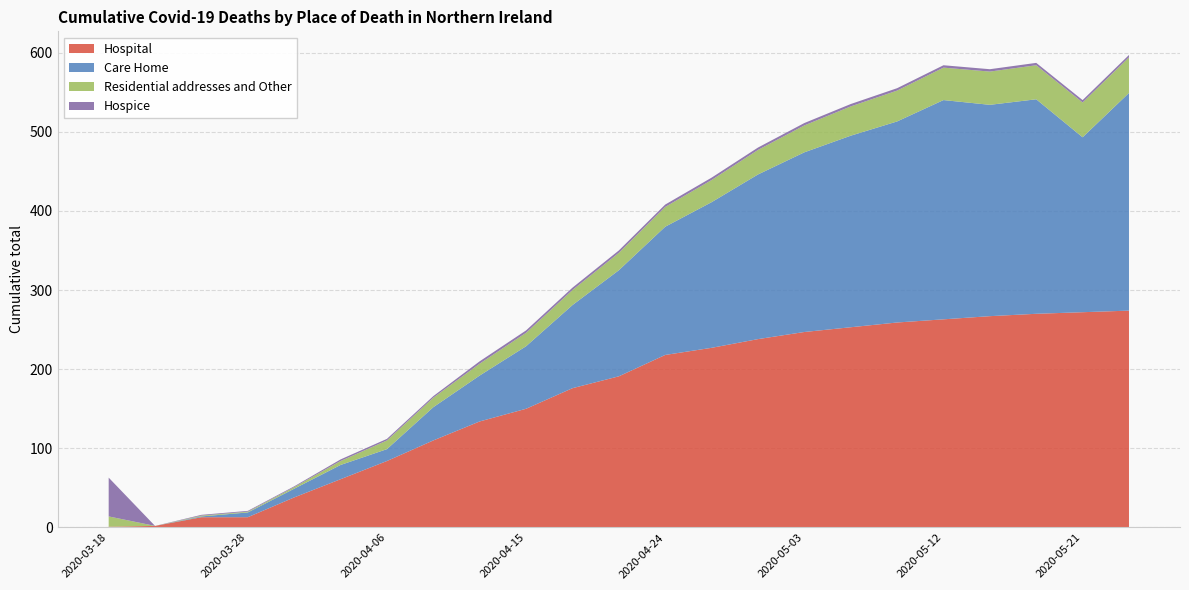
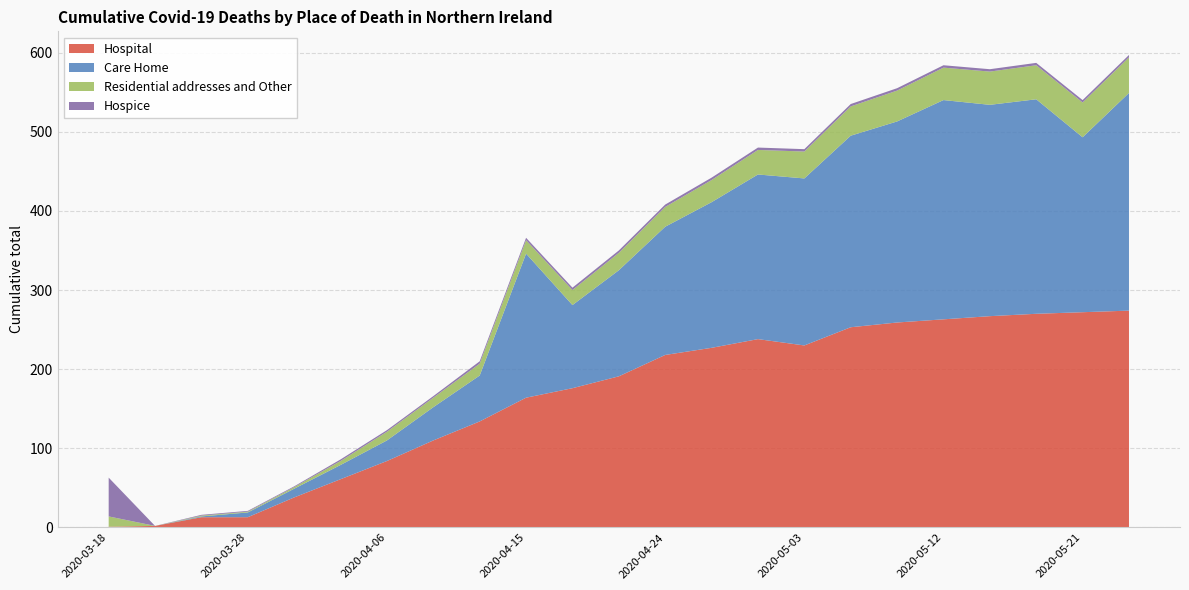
Care Home, 2020-04-06: 20 -> 30
Hospital, 2020-04-15: 150 -> 160
Care Home, 2020-04-15: 80 -> 180
Hospital, 2020-05-03: 250 -> 230
Care Home, 2020-05-03: 230 -> 210
